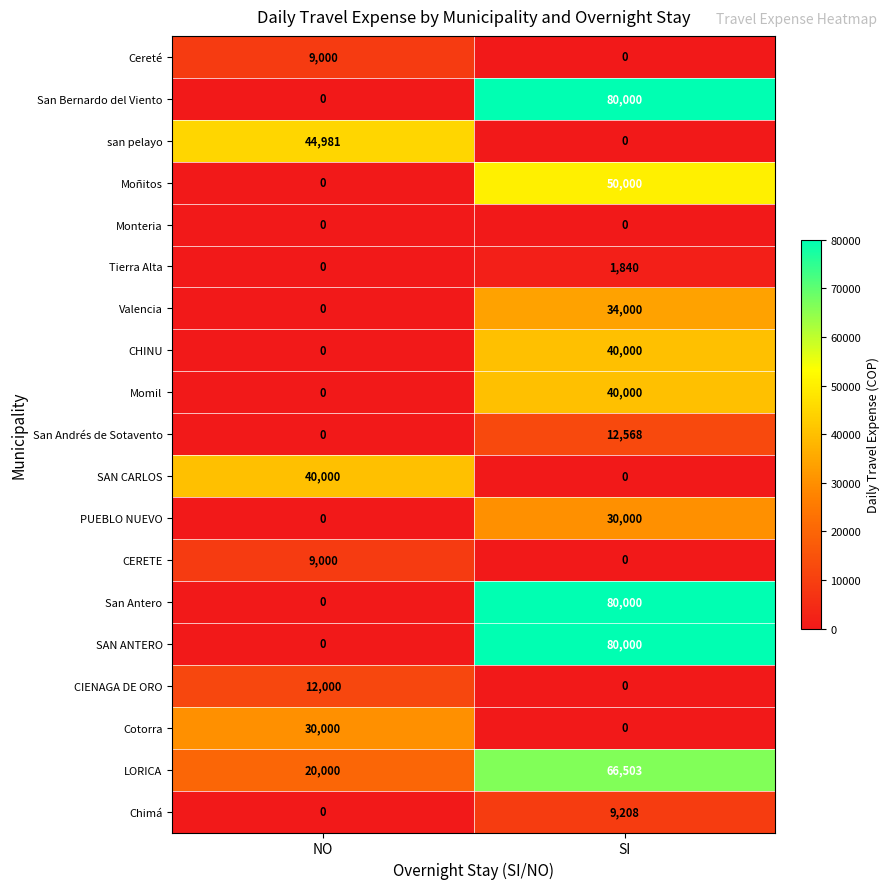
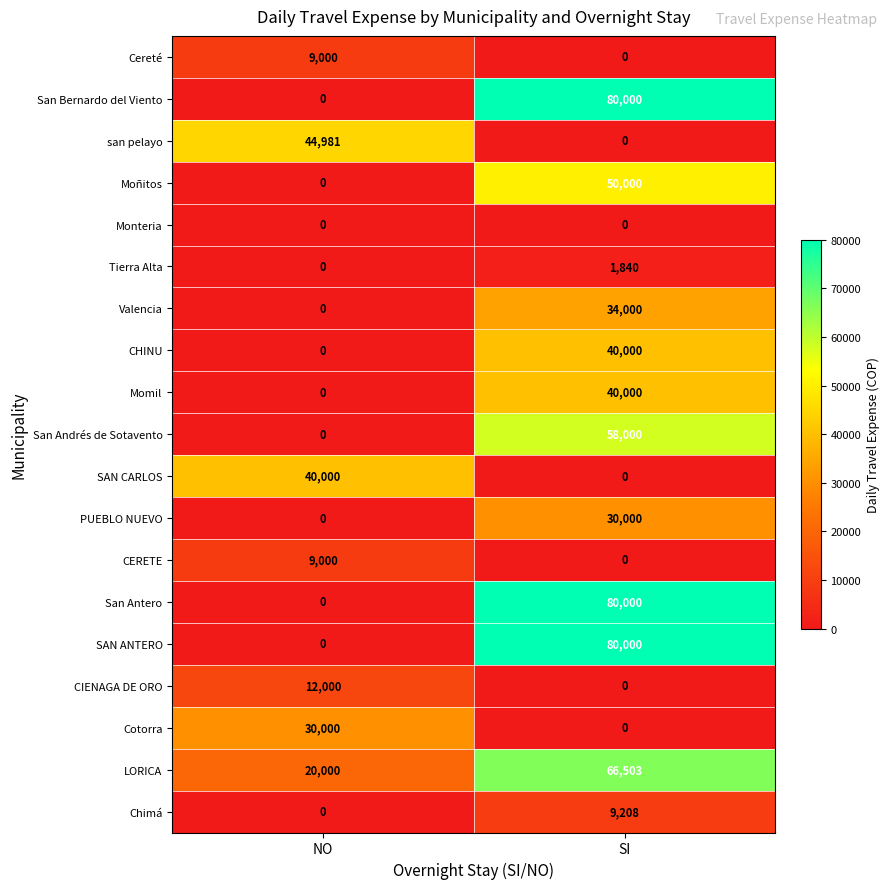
San Andrés de Sotavento, SI: 12,568 -> 58,000
